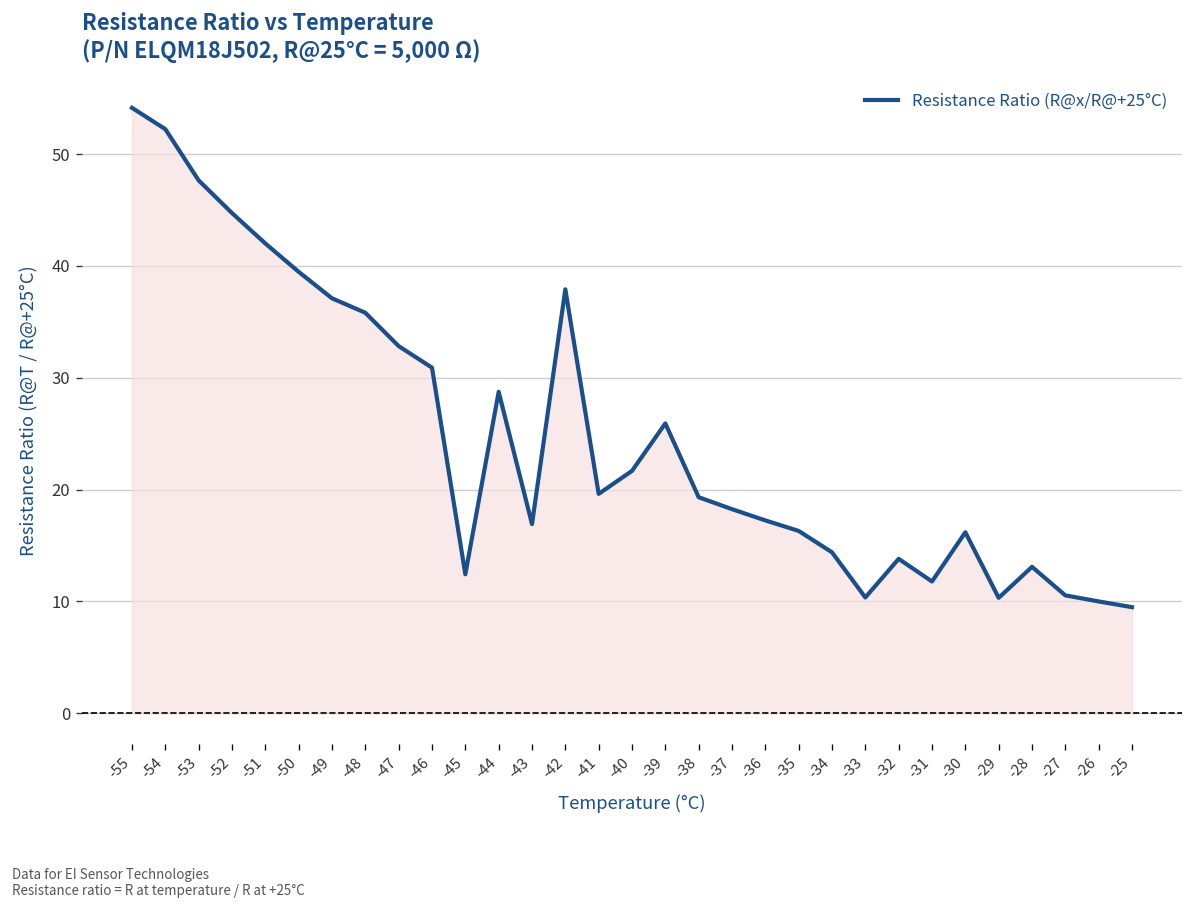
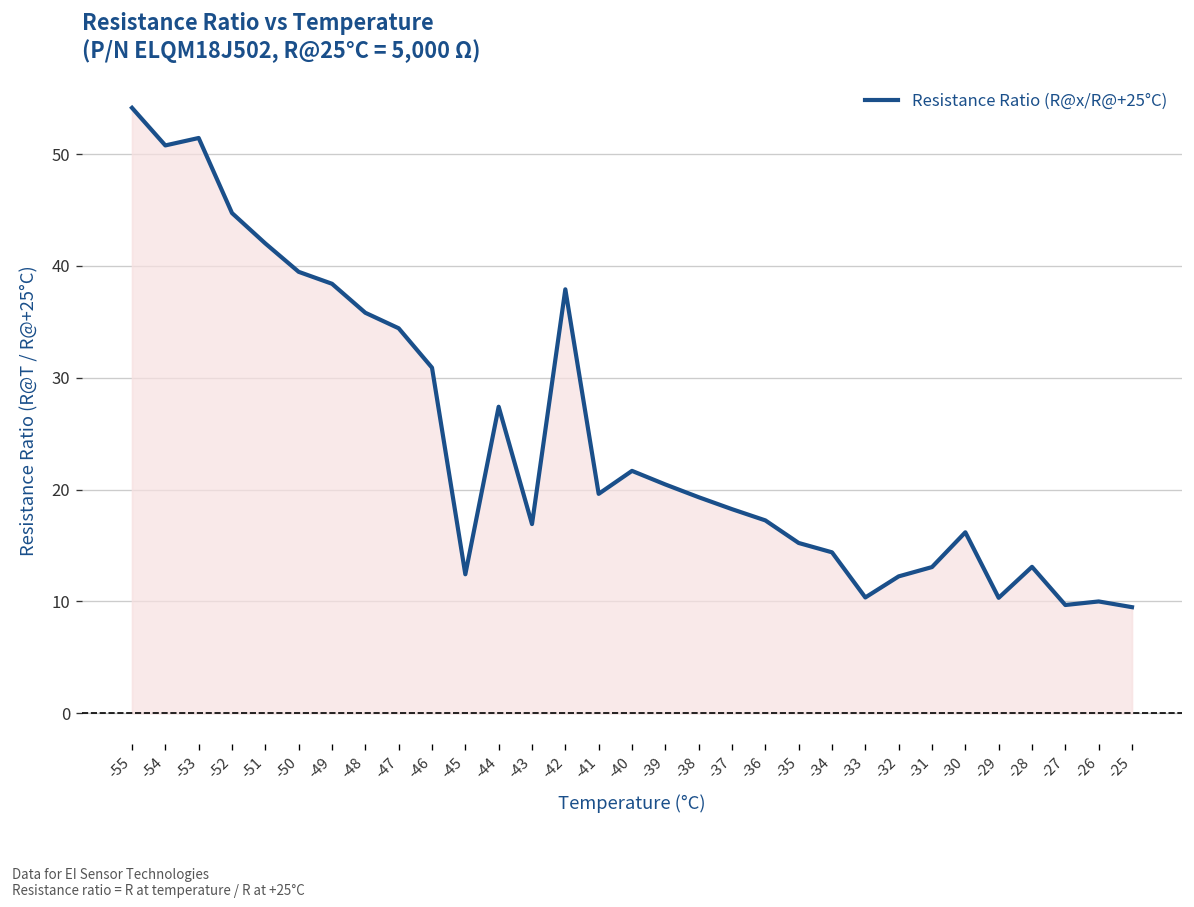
-54: 52 -> 51
-53: 48 -> 51
-49: 37 -> 38
-47: 33 -> 34
-44: 29 -> 27
-39: 26 -> 20
-35: 16 -> 15
-32: 14 -> 12
-31: 12 -> 13
-27: 11 -> 10
